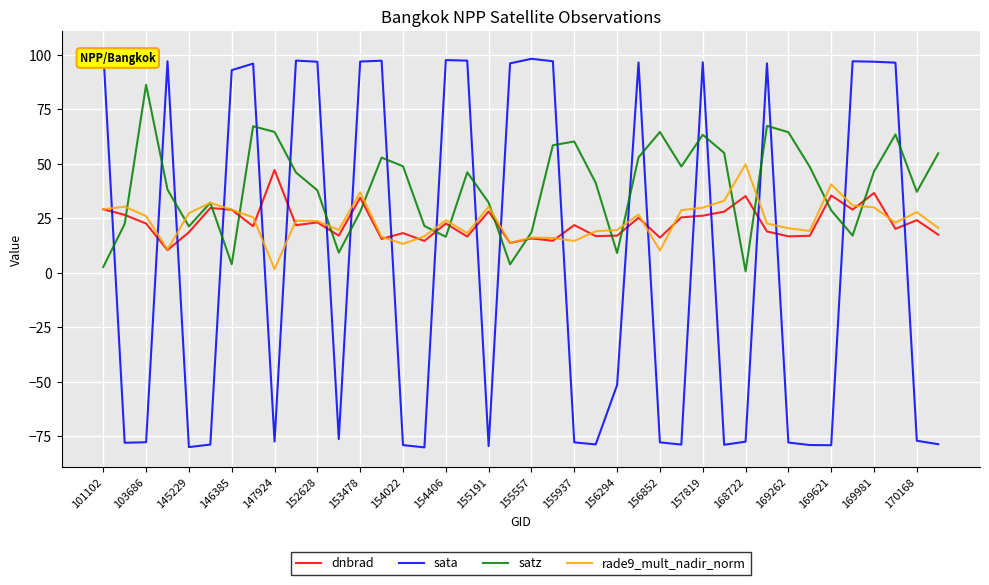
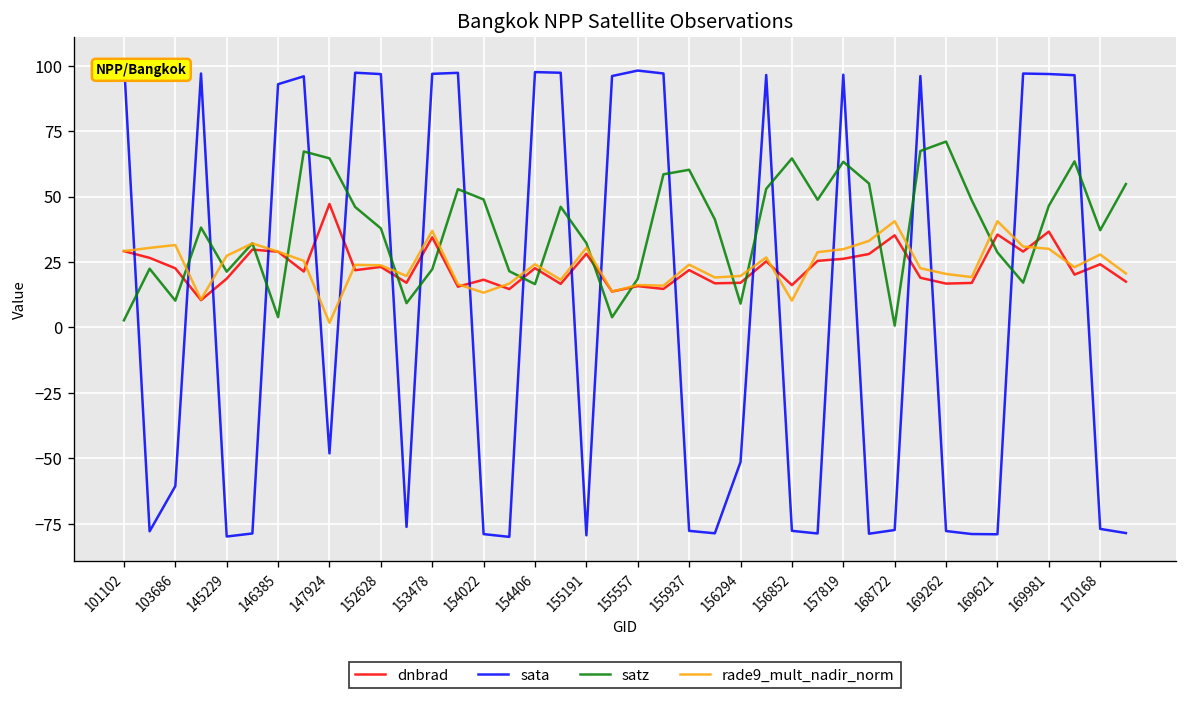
sata, 103686: -78 -> -61
satz, 103686: 86 -> 10
rade9_mult_nadir_norm, 103686: 26 -> 31
sata, 147924: -77 -> -48
satz, 153478: 28 -> 22
rade9_mult_nadir_norm, 155937: 15 -> 24
rade9_mult_nadir_norm, 168722: 50 -> 41
satz, 169262: 64 -> 71
